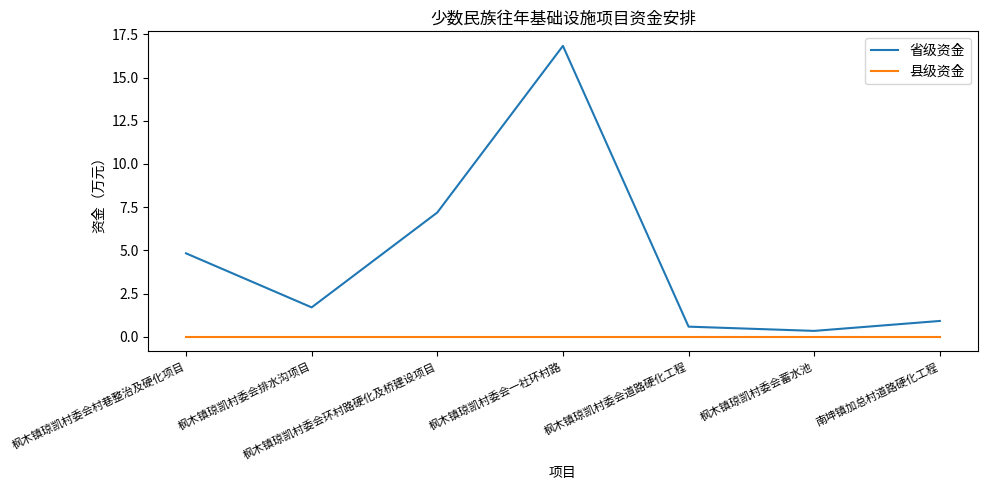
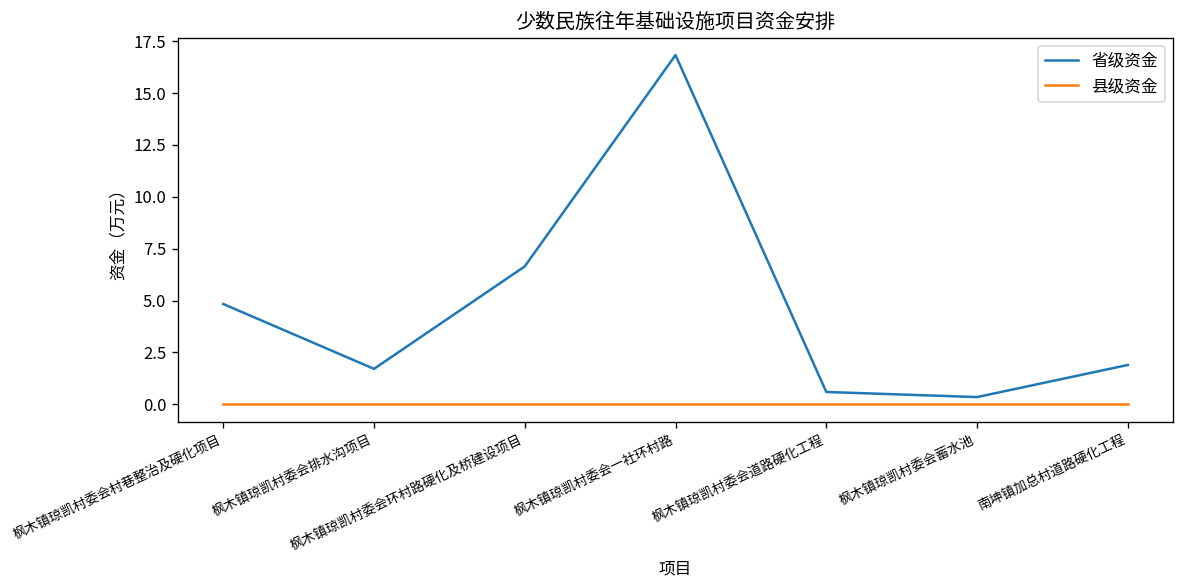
省级资金, 枫木镇琼凯村委会环村路硬化及桥建设项目: 7.2 -> 6.6
省级资金, 南坤镇加总村道路硬化工程: 0.9 -> 1.9
